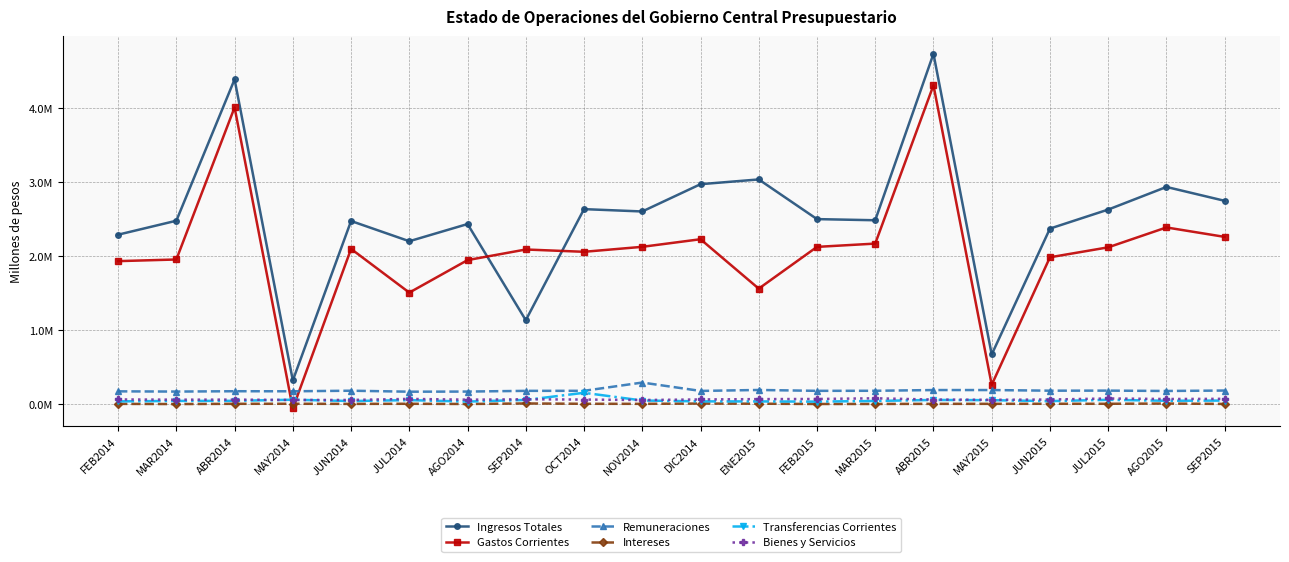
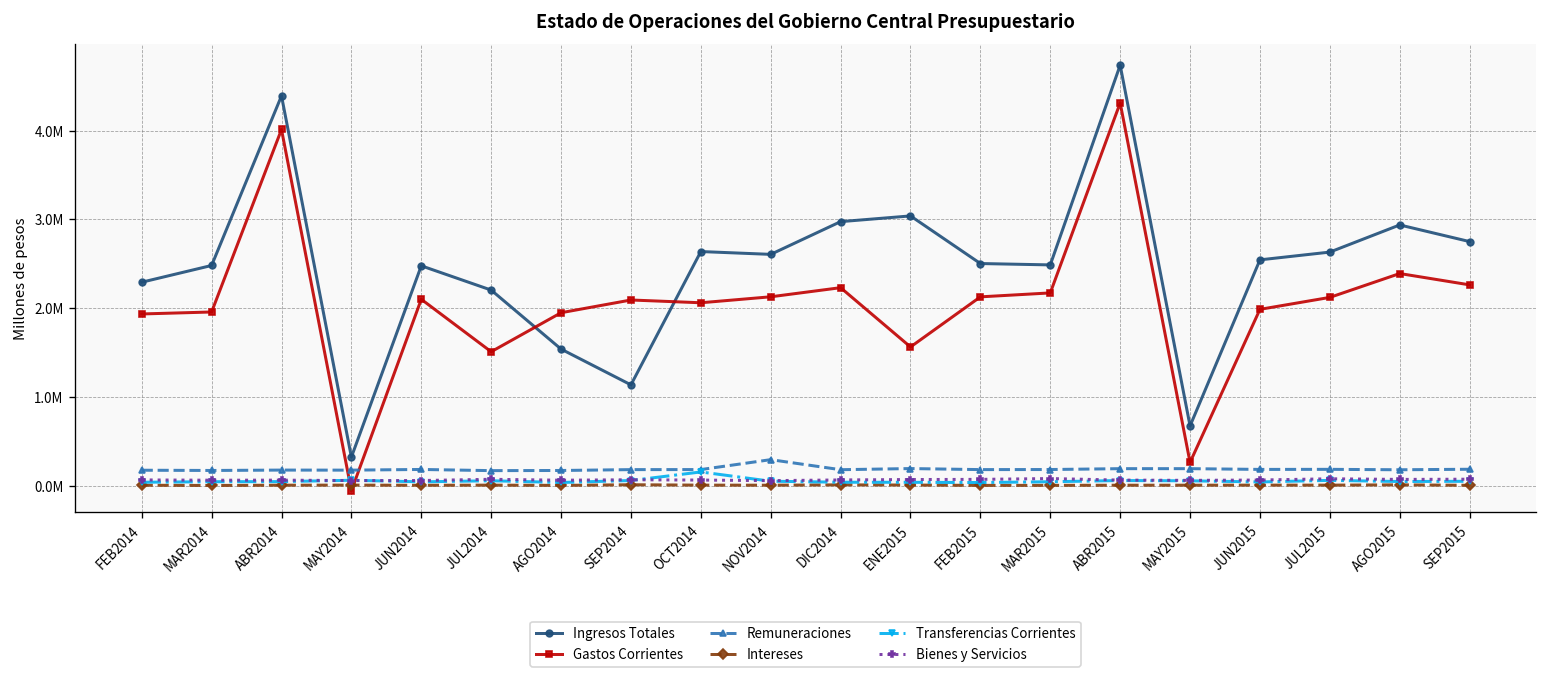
Ingresos Totales, AGO2014: 2400000 -> 1500000
Ingresos Totales, JUN2015: 2400000 -> 2500000
